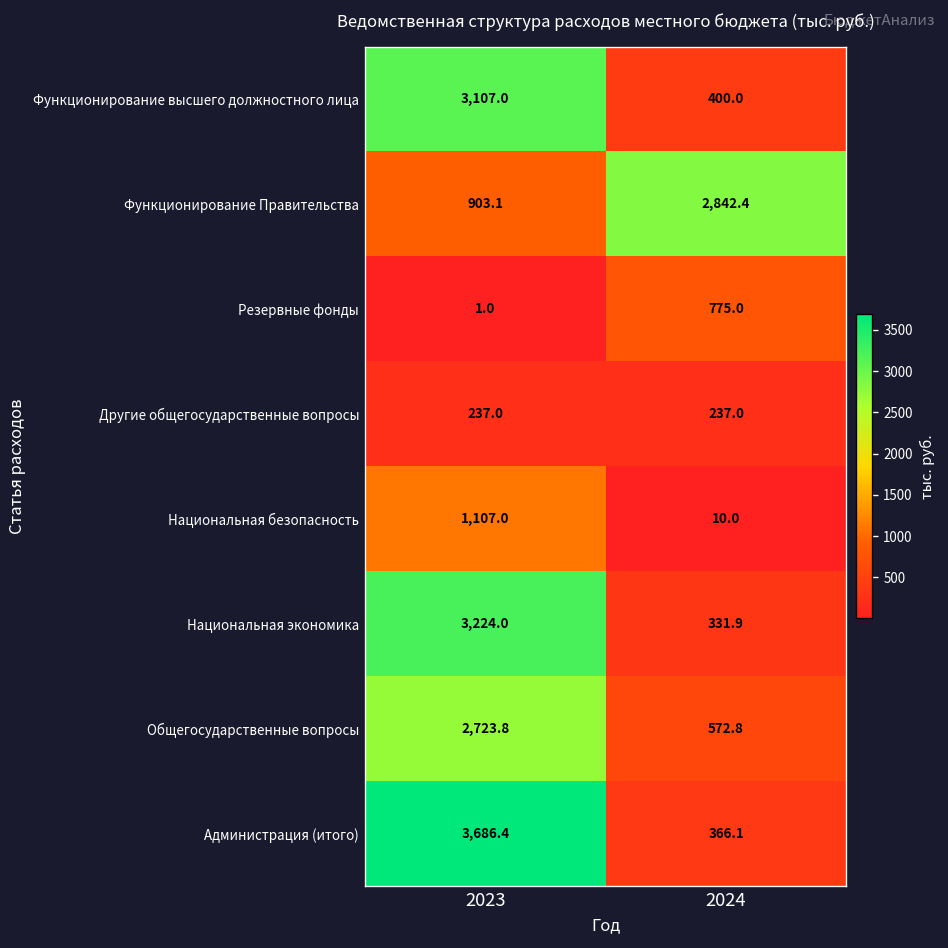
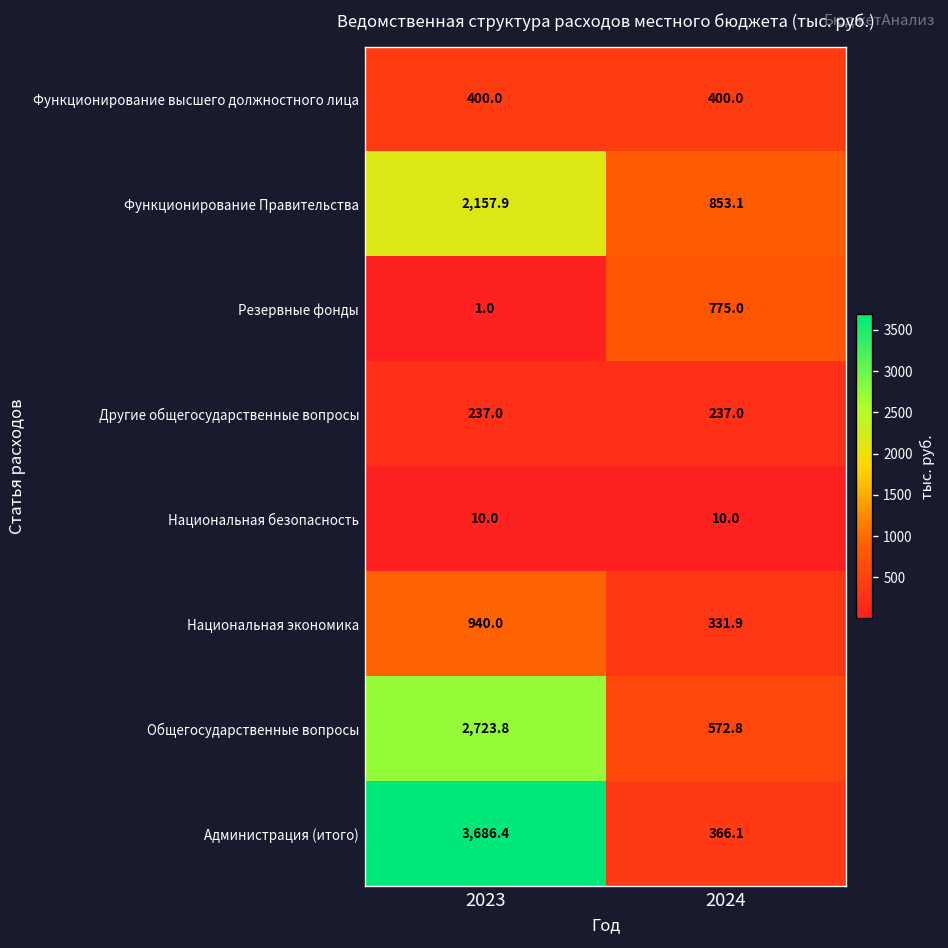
Функционирование высшего должностного лица, 2023: 3,107.0 -> 400.0
Функционирование Правительства, 2023: 903.1 -> 2,157.9
Функционирование Правительства, 2024: 2,842.4 -> 853.1
Национальная безопасность, 2023: 1,107.0 -> 10.0
Национальная экономика, 2023: 3,224.0 -> 940.0
